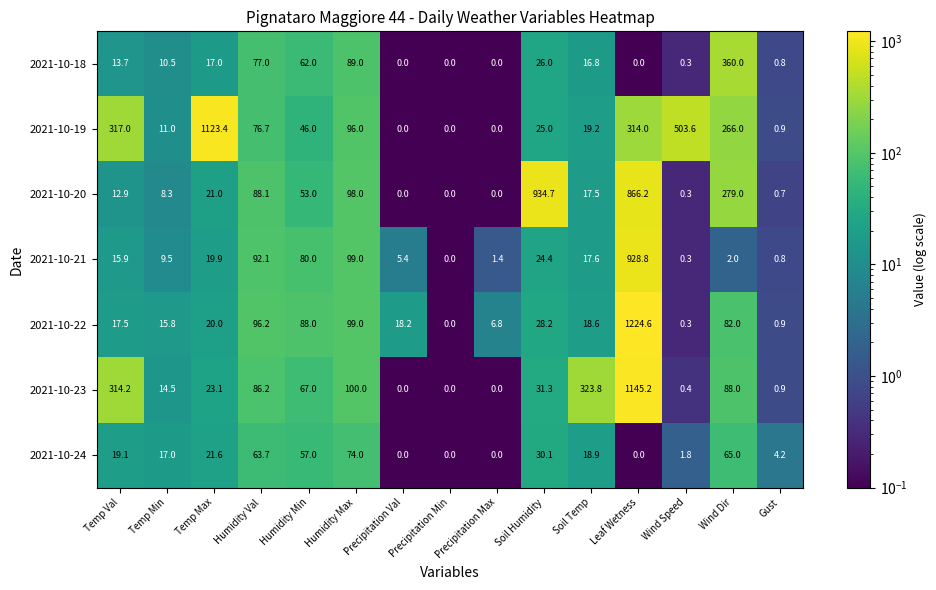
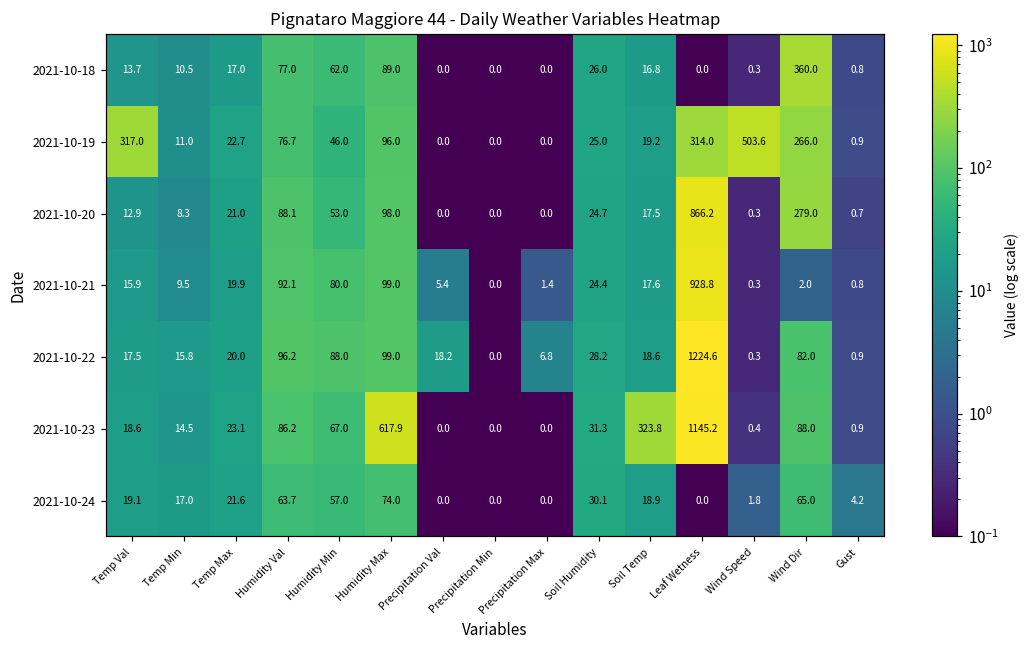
2021-10-19, Temp Max: 1123.4 -> 22.7
2021-10-20, Soil Humidity: 934.7 -> 24.7
2021-10-23, Temp Val: 314.2 -> 18.6
2021-10-23, Humidity Max: 100.0 -> 617.9
